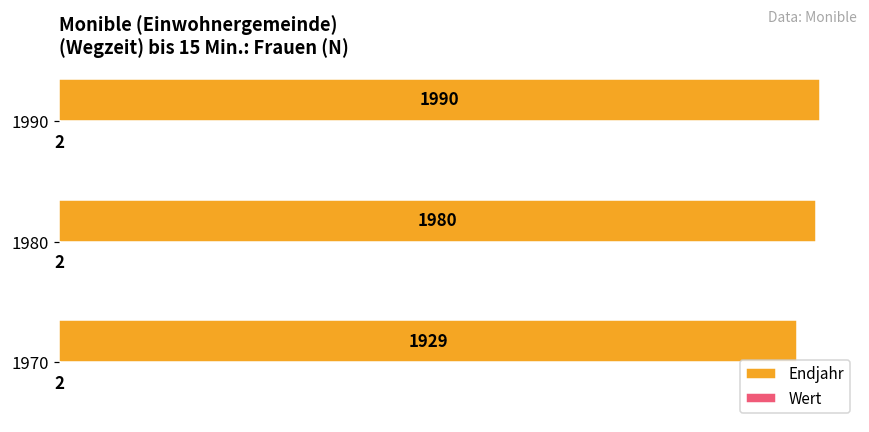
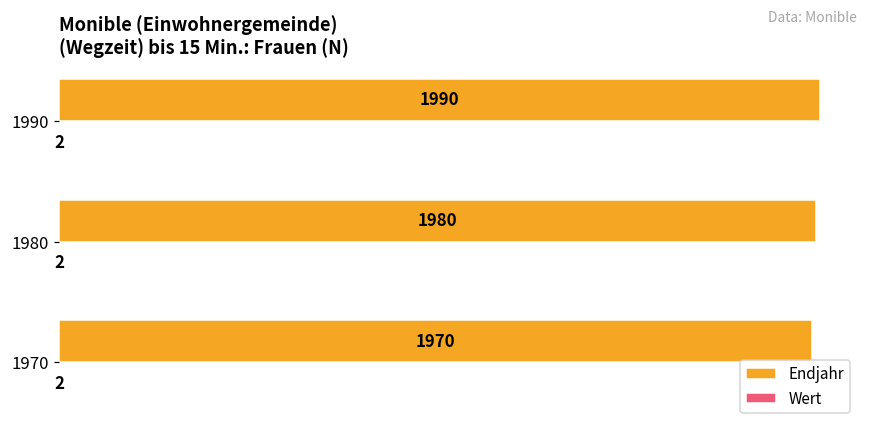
Endjahr, 1970: 1929 -> 1970
